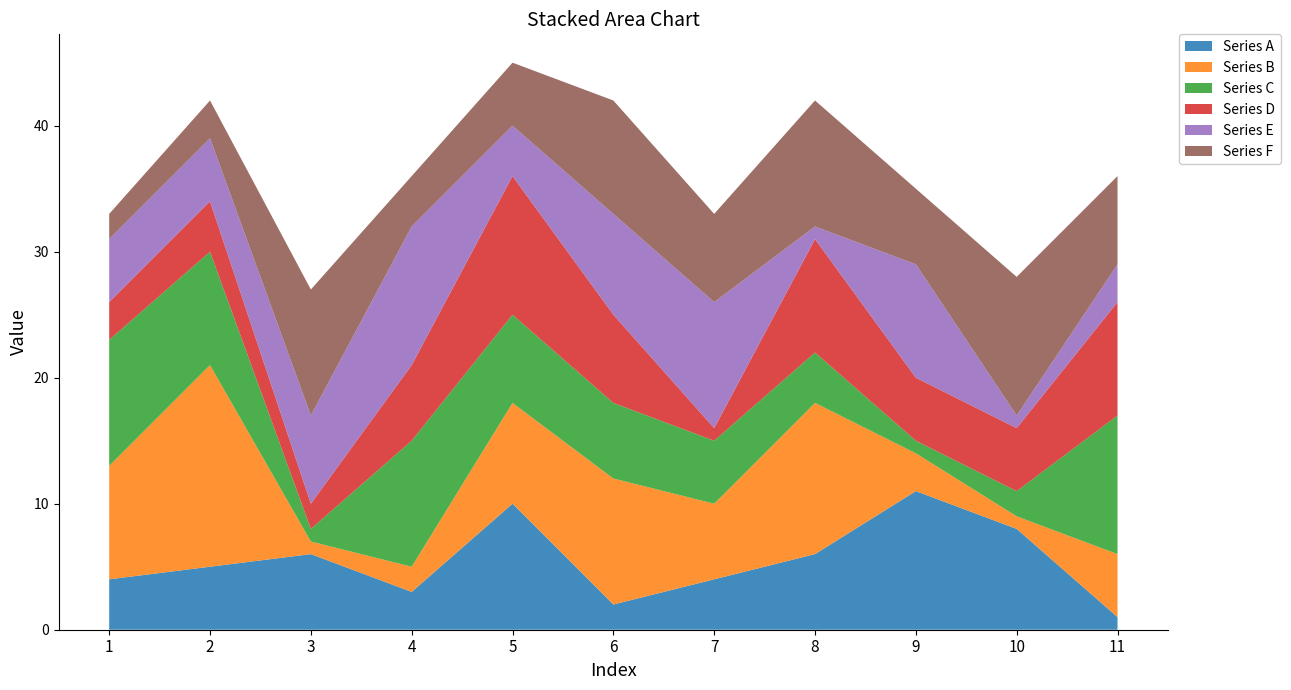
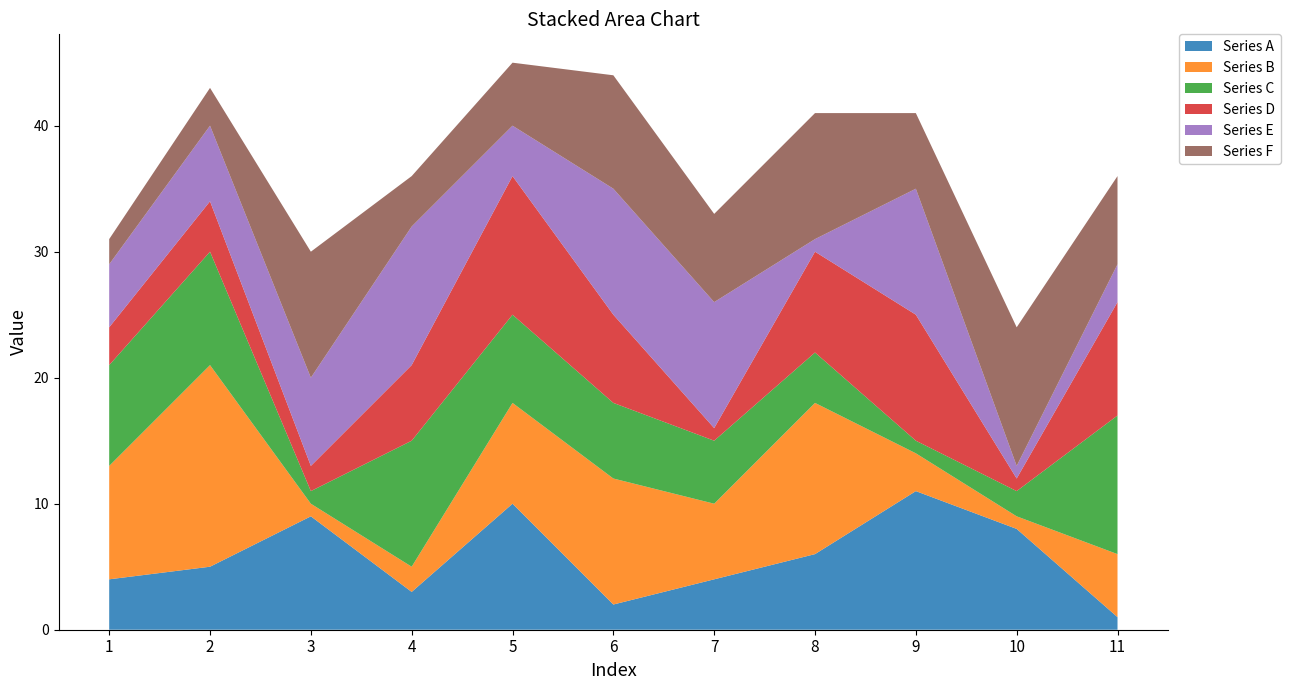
Series C, 1: 10 -> 8
Series E, 2: 5 -> 6
Series A, 3: 6 -> 9
Series E, 6: 8 -> 10
Series D, 8: 9 -> 8
Series D, 9: 5 -> 10
Series E, 9: 9 -> 10
Series D, 10: 5 -> 1
